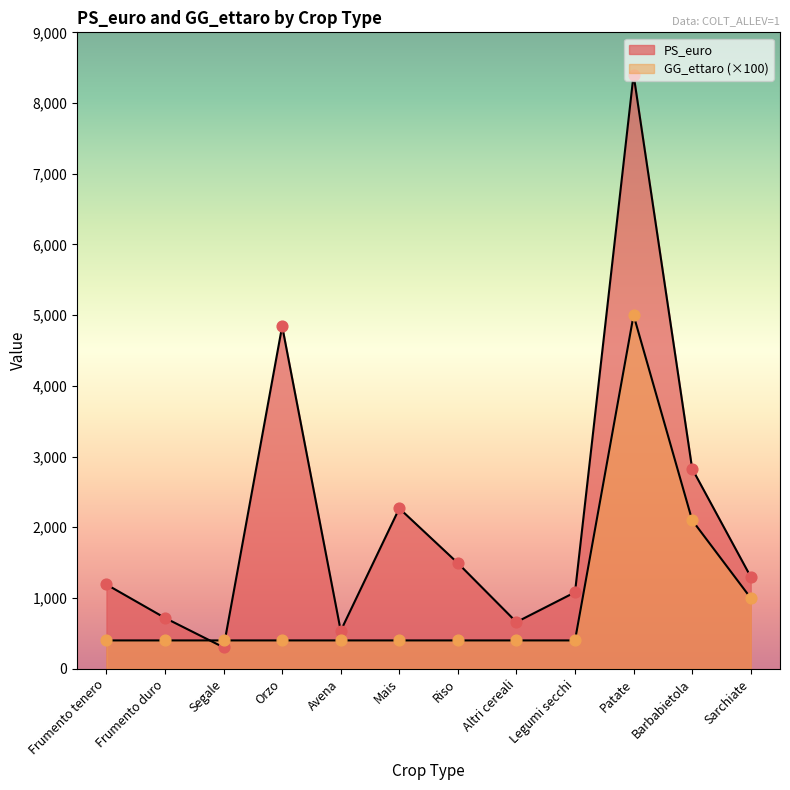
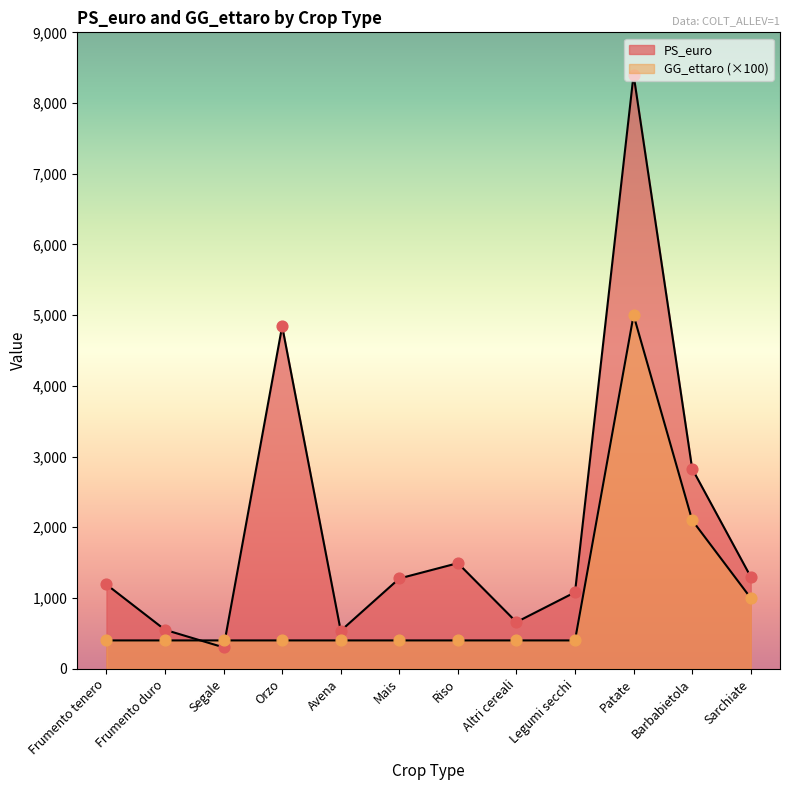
PS_euro, Frumento duro: 700 -> 600
PS_euro, Mais: 2,300 -> 1,300
